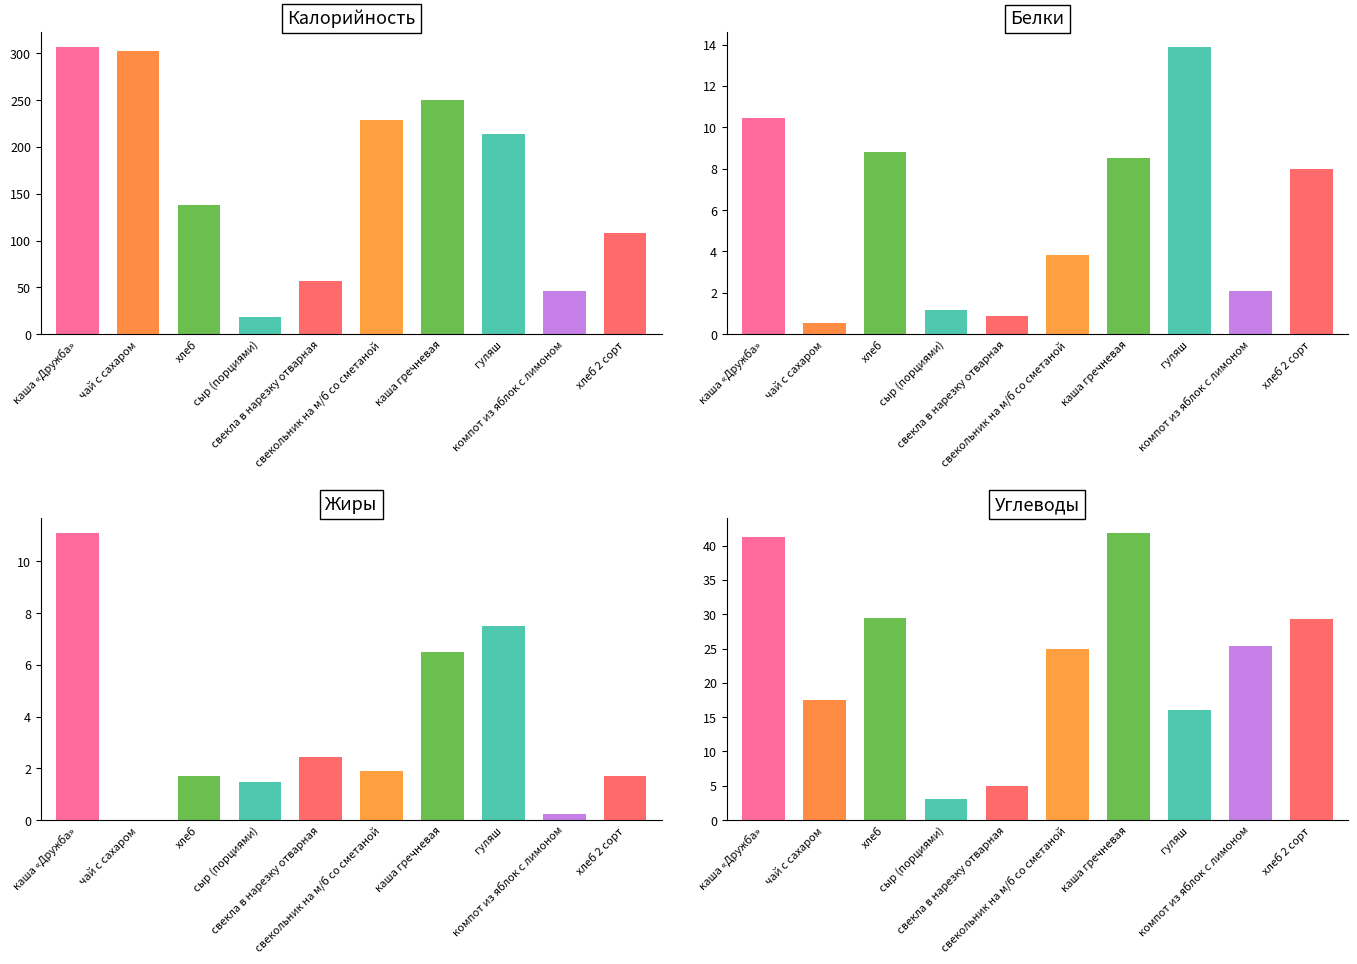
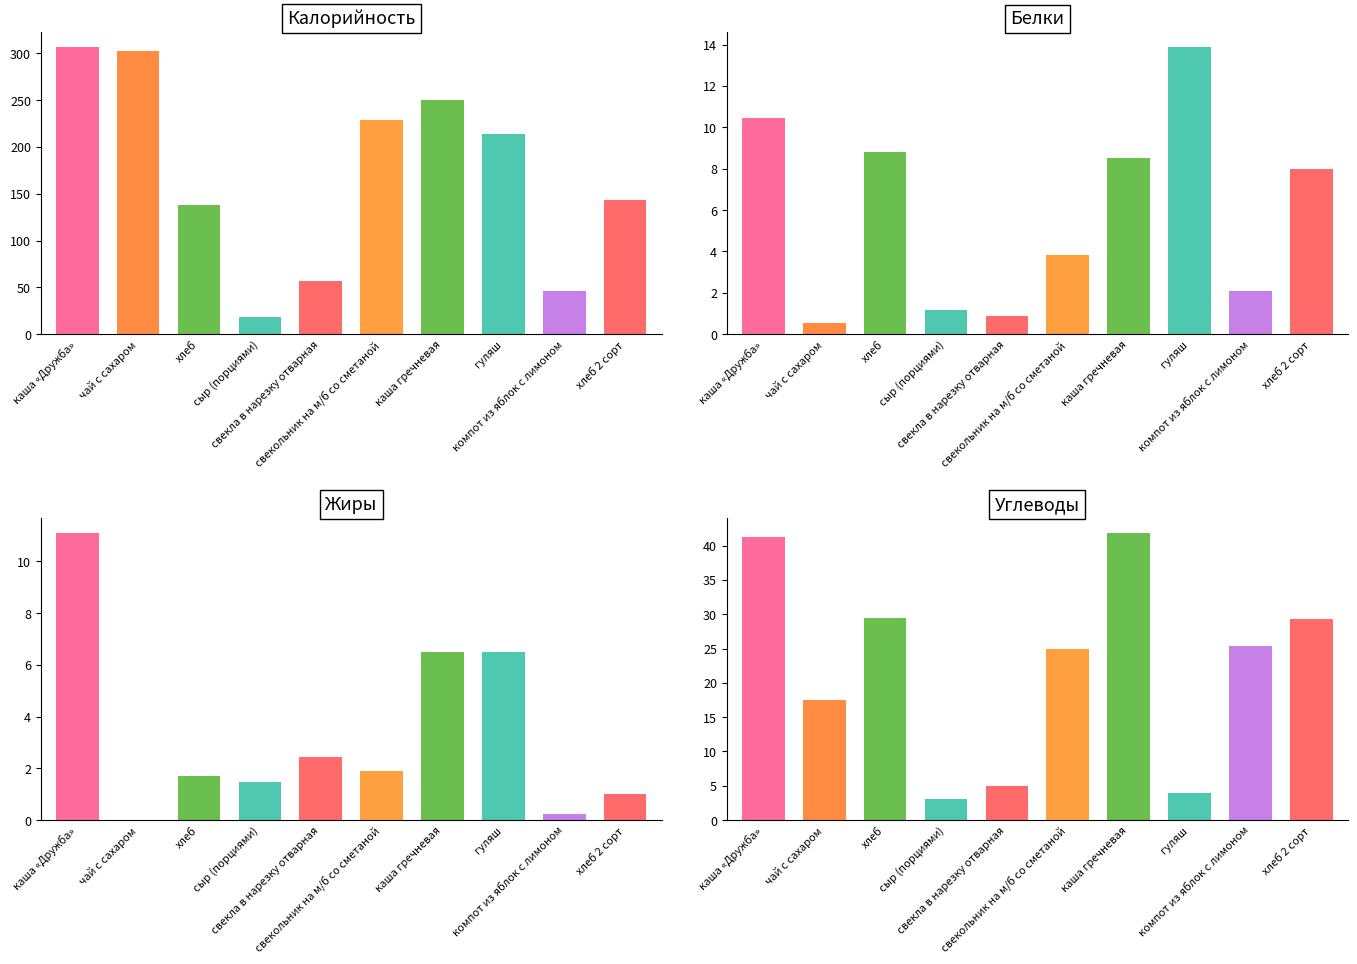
Калорийность, хлеб 2 сорт: 110 -> 140
Жиры, гуляш: 7.5 -> 6.5
Жиры, хлеб 2 сорт: 1.7 -> 1.0
Углеводы, гуляш: 16 -> 4
